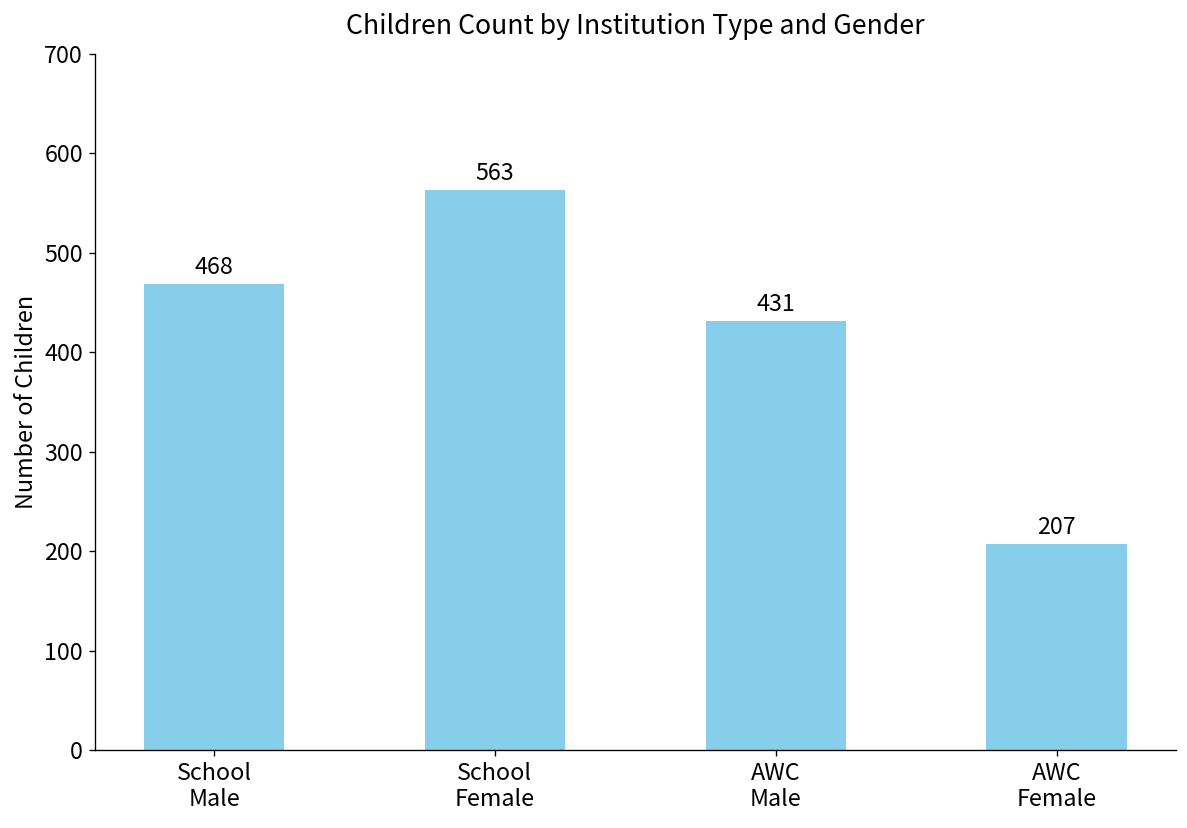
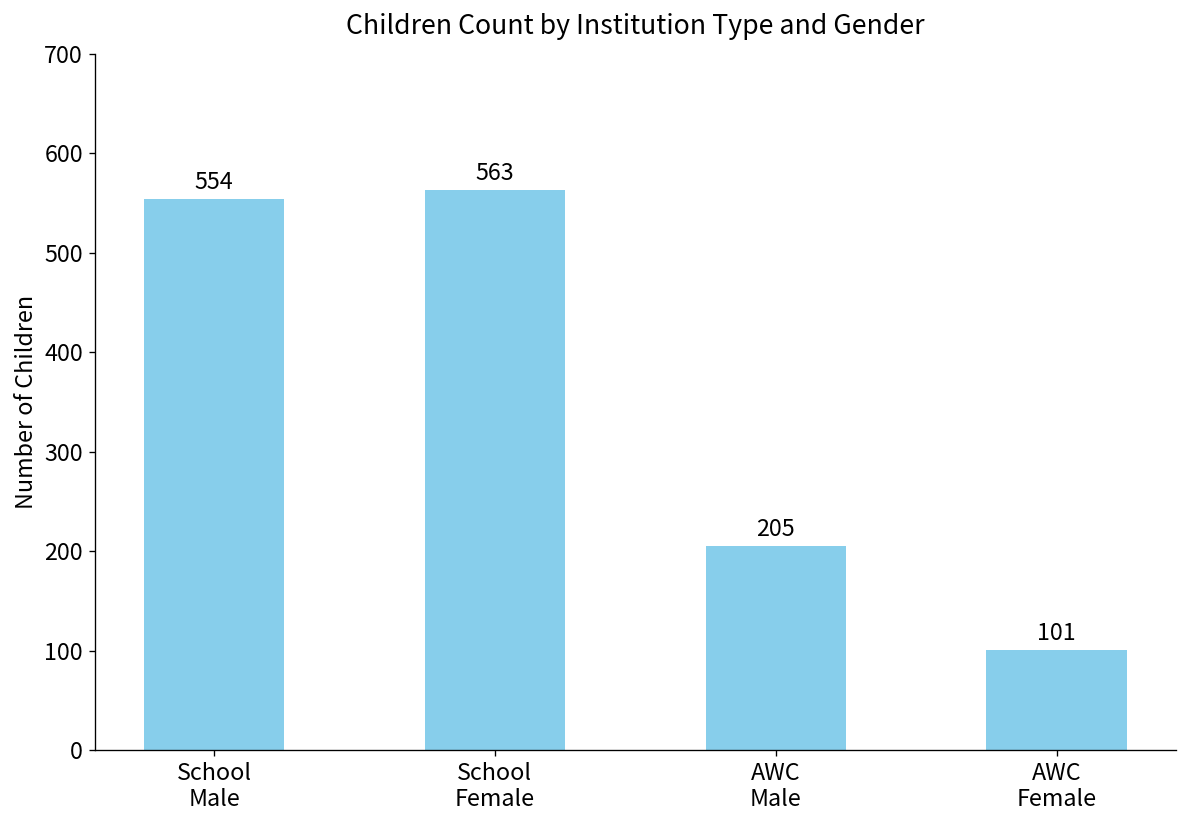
School Male: 468 -> 554
AWC Male: 431 -> 205
AWC Female: 207 -> 101
